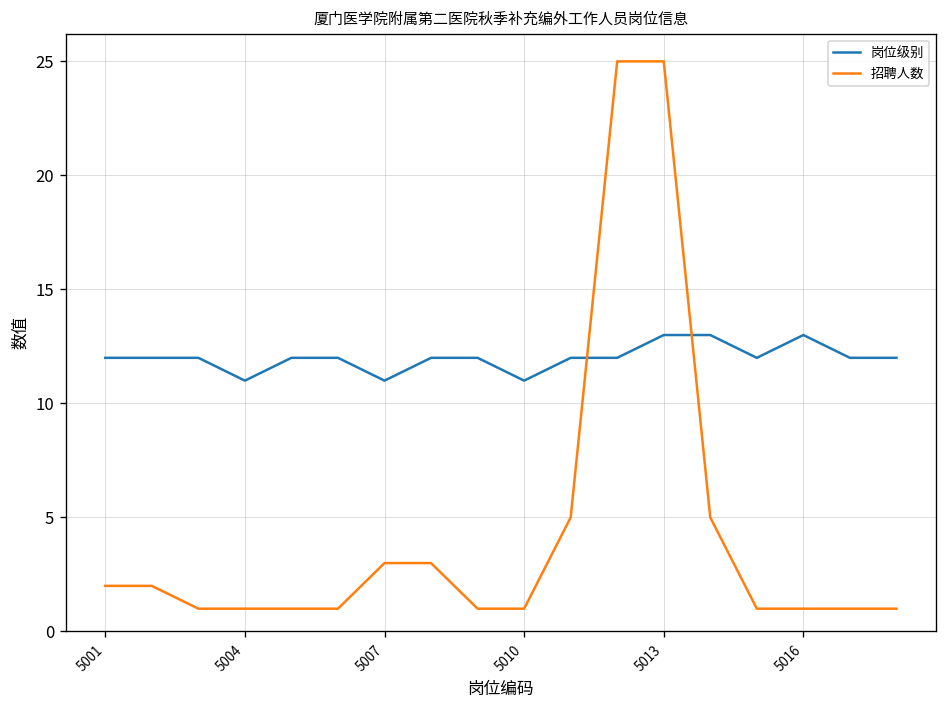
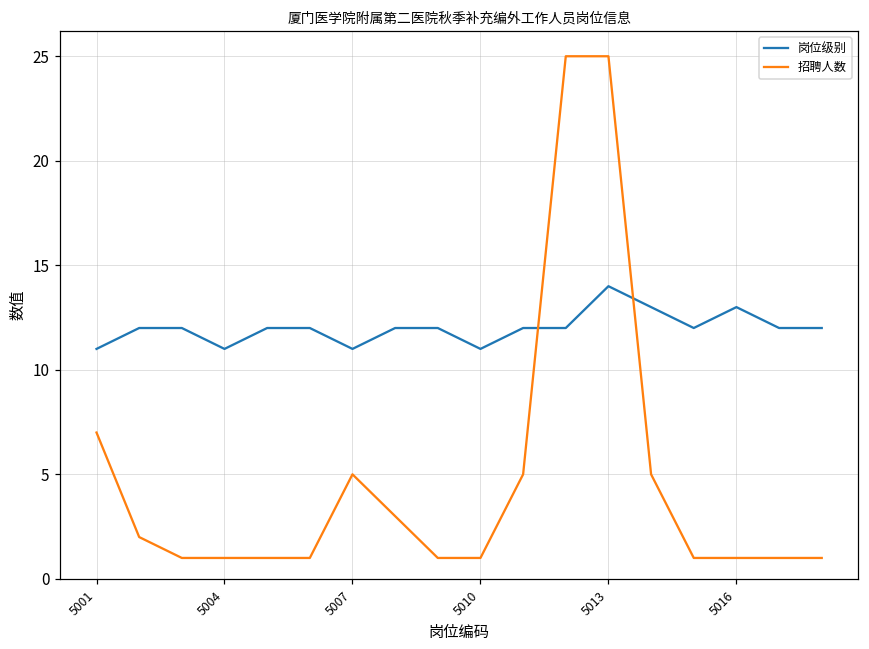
岗位级别, 5001: 12 -> 11
招聘人数, 5001: 2 -> 7
招聘人数, 5007: 3 -> 5
岗位级别, 5013: 13 -> 14
